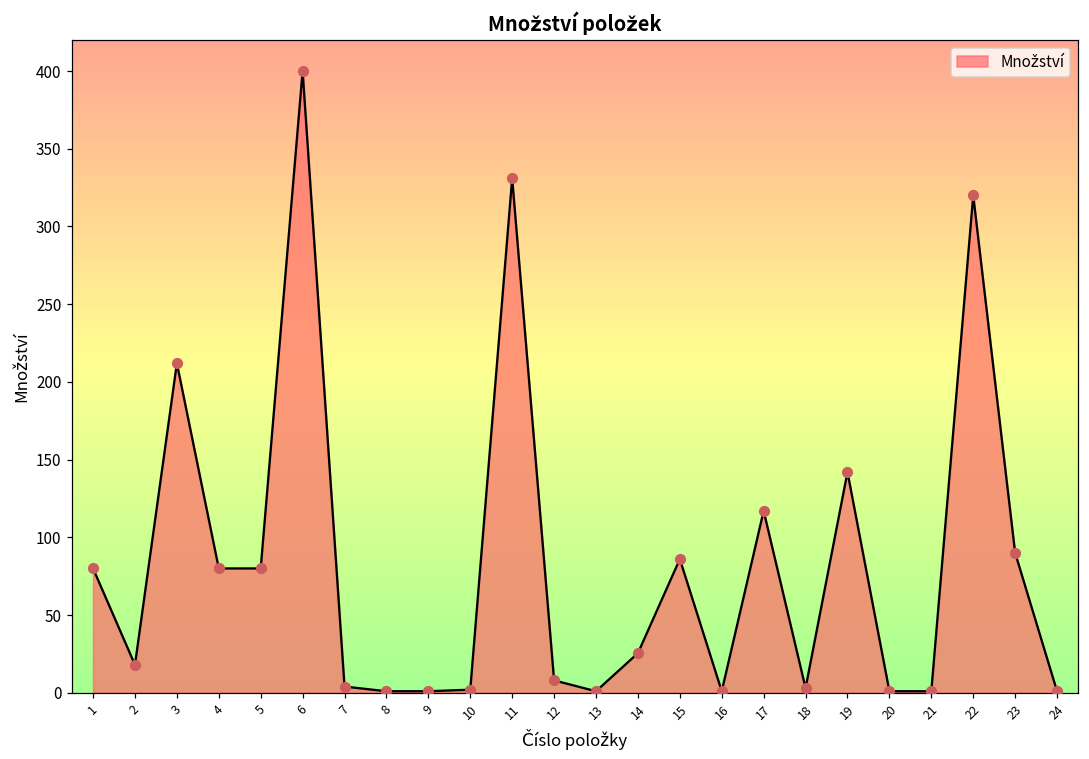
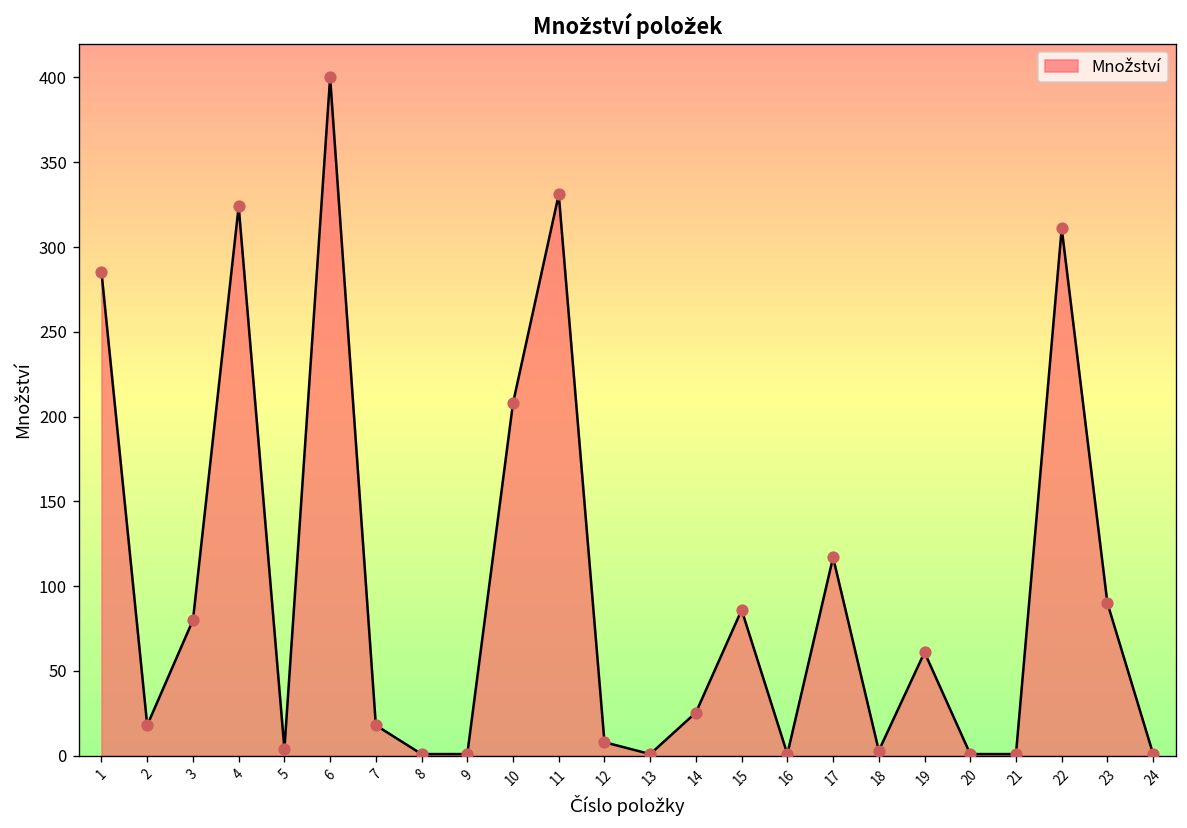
1: 80 -> 285
3: 212 -> 80
4: 80 -> 324
5: 80 -> 4
7: 4 -> 18
10: 2 -> 208
19: 142 -> 61
22: 320 -> 311
